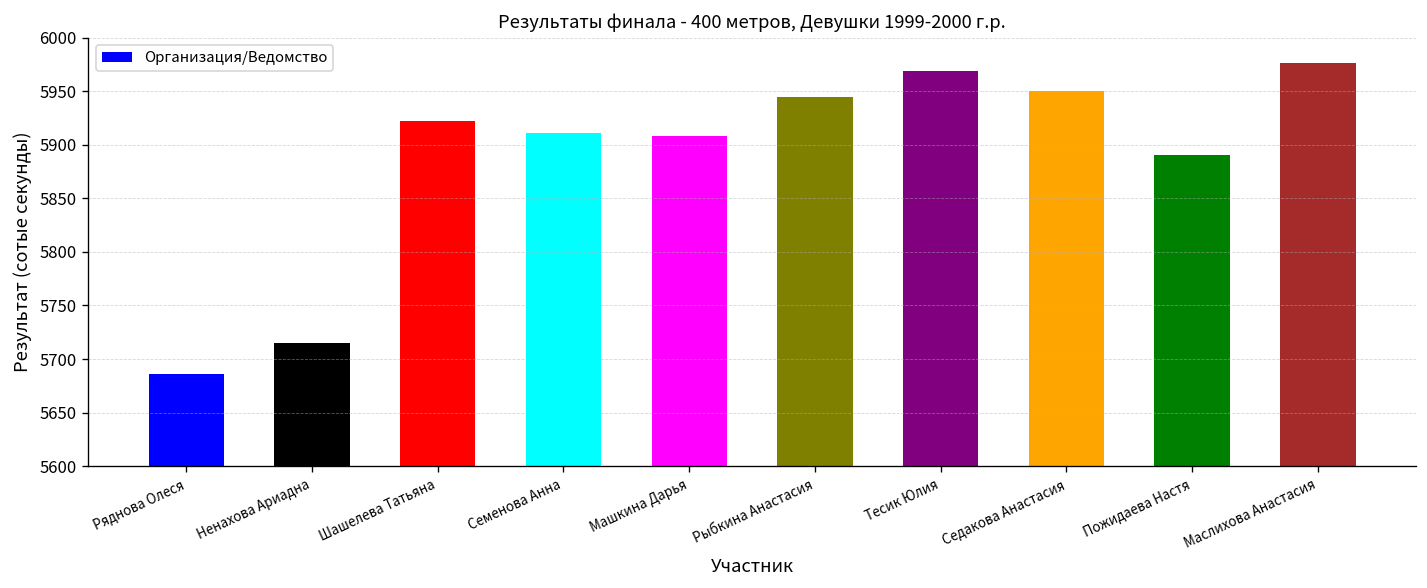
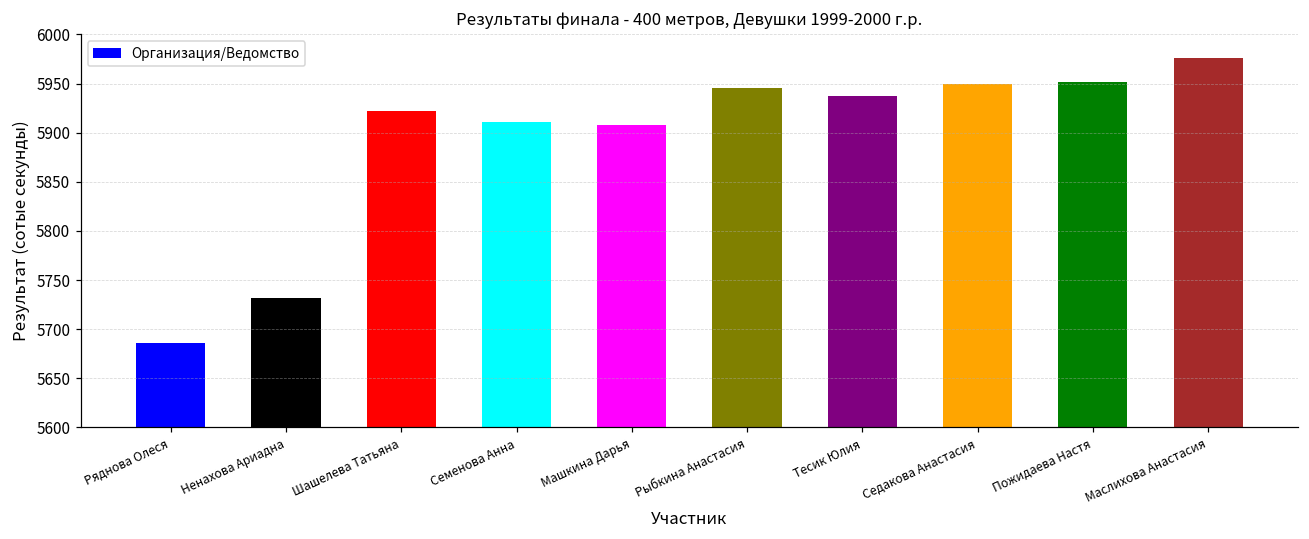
Ненахова Ариадна: 5720 -> 5730
Тесик Юлия: 5970 -> 5940
Пожидаева Настя: 5890 -> 5950
